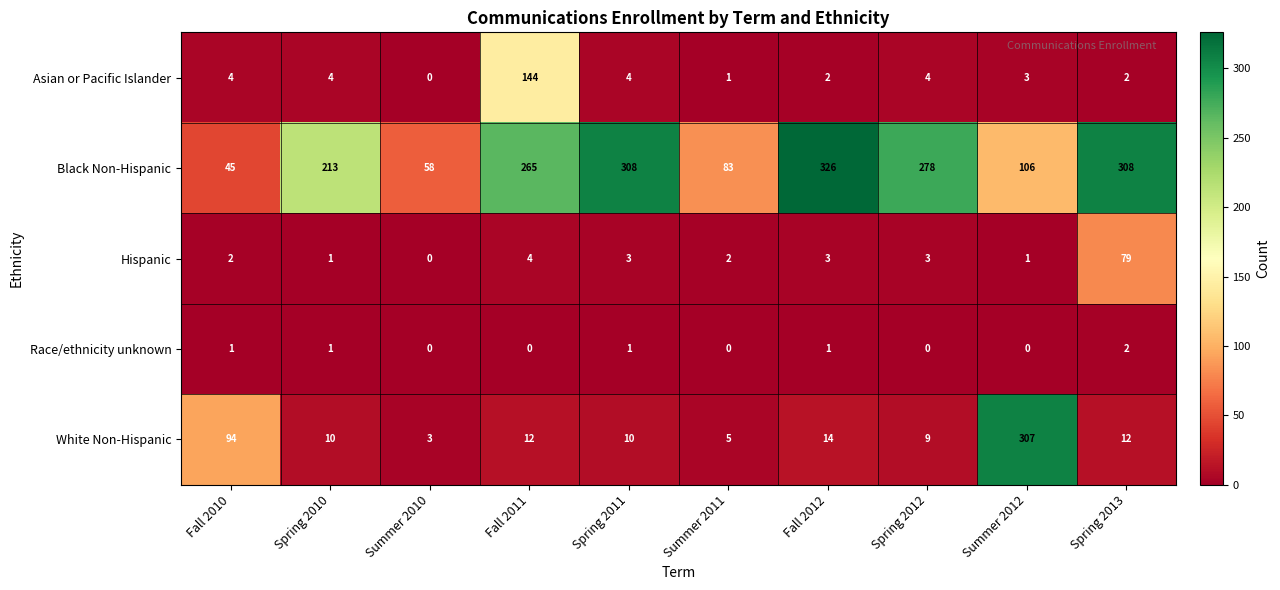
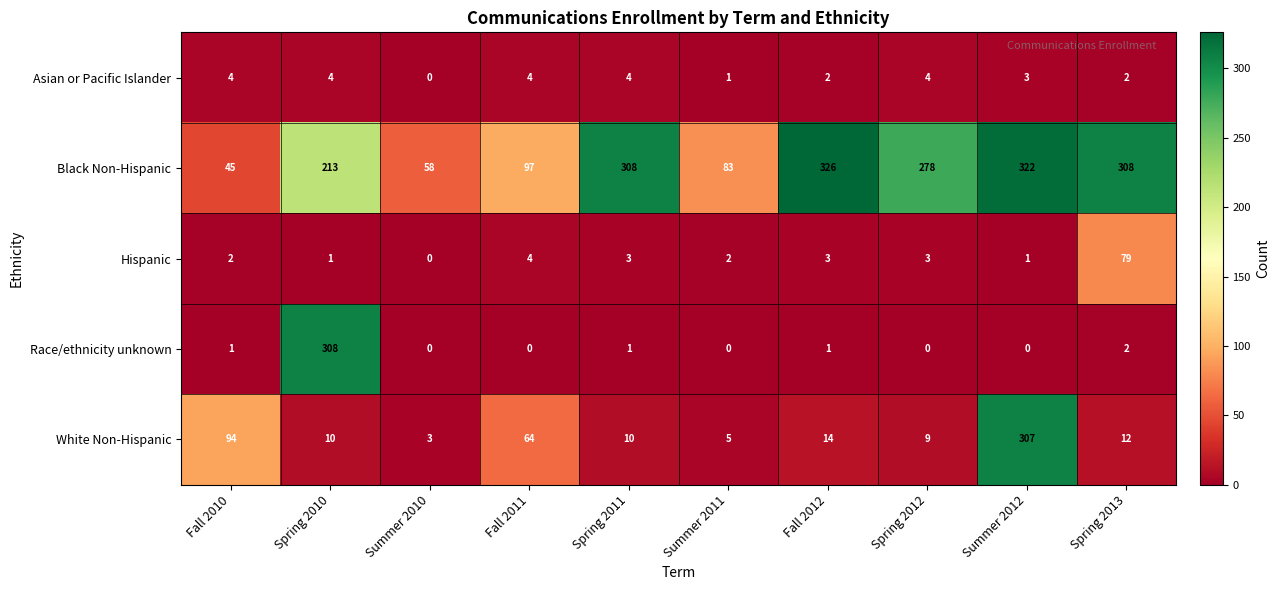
Asian or Pacific Islander, Fall 2011: 144 -> 4
Black Non-Hispanic, Fall 2011: 265 -> 97
Black Non-Hispanic, Summer 2012: 106 -> 322
Race/ethnicity unknown, Spring 2010: 1 -> 308
White Non-Hispanic, Fall 2011: 12 -> 64
